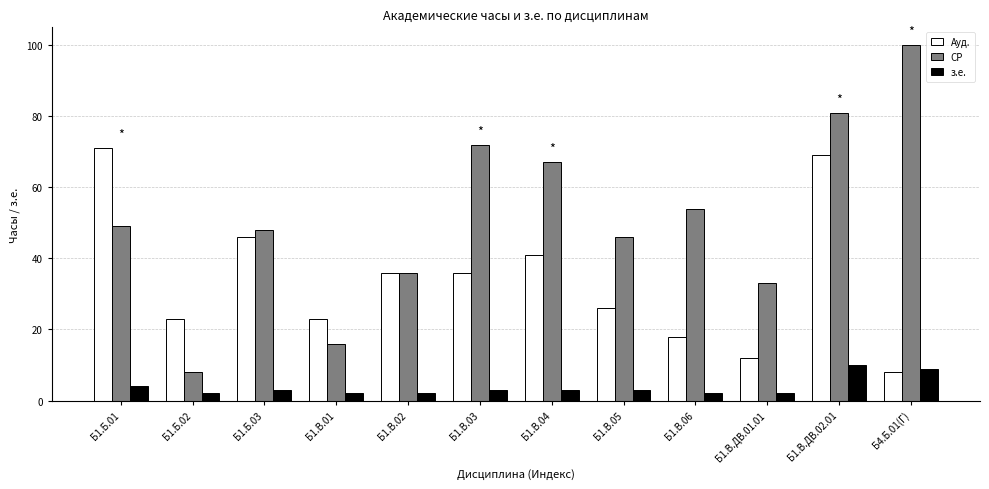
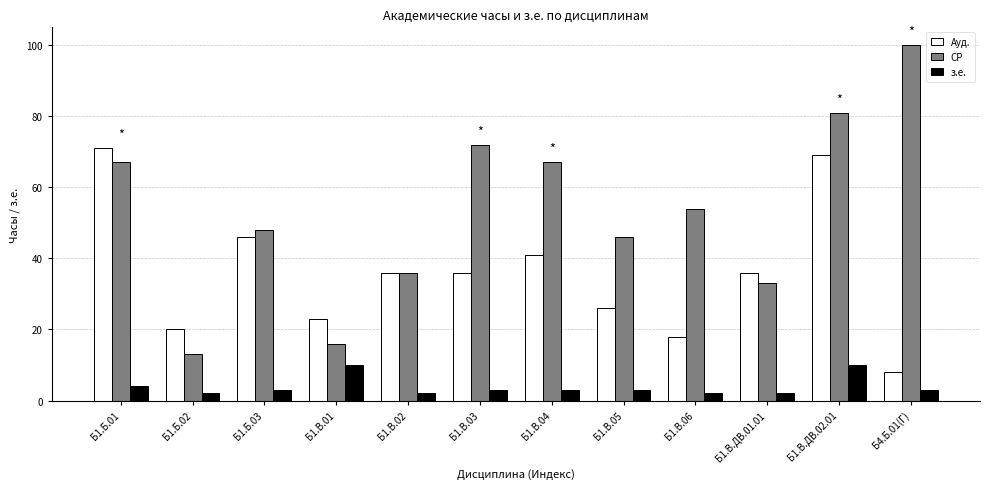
СР, Б1.Б.01: 49 -> 67
Ауд., Б1.Б.02: 23 -> 20
СР, Б1.Б.02: 8 -> 13
з.е., Б1.В.01: 2 -> 10
Ауд., Б1.В.ДВ.01.01: 12 -> 36
з.е., Б4.Б.01(Г): 9 -> 3
